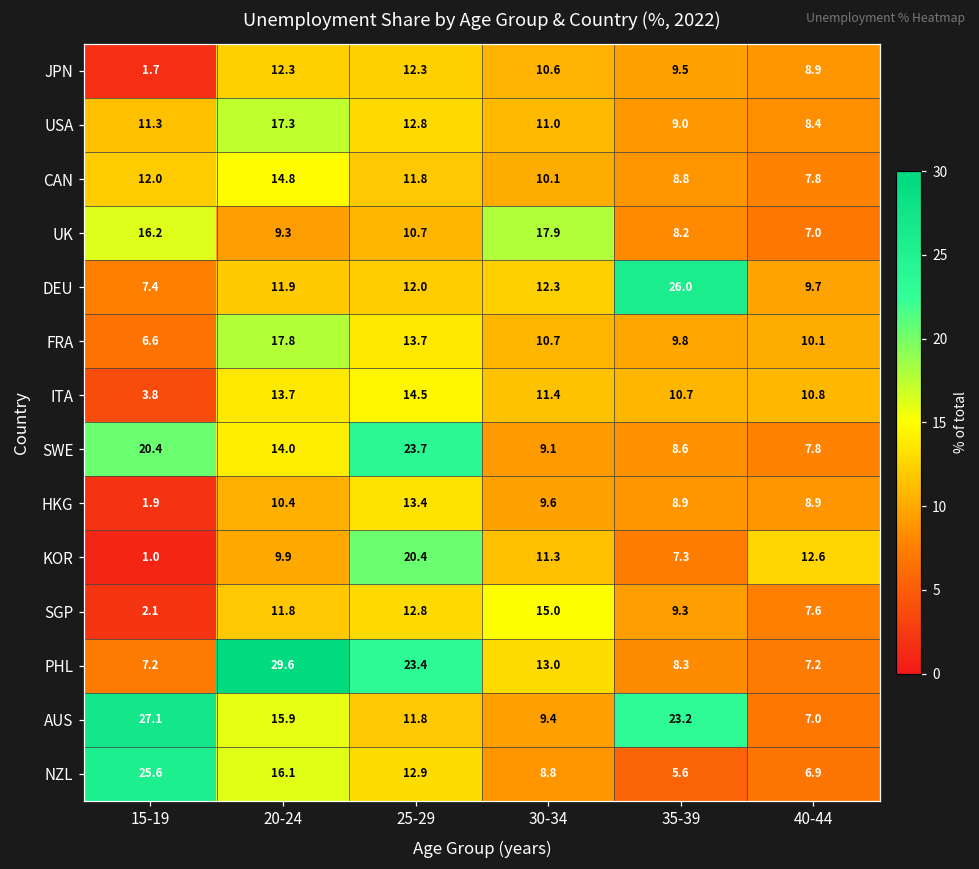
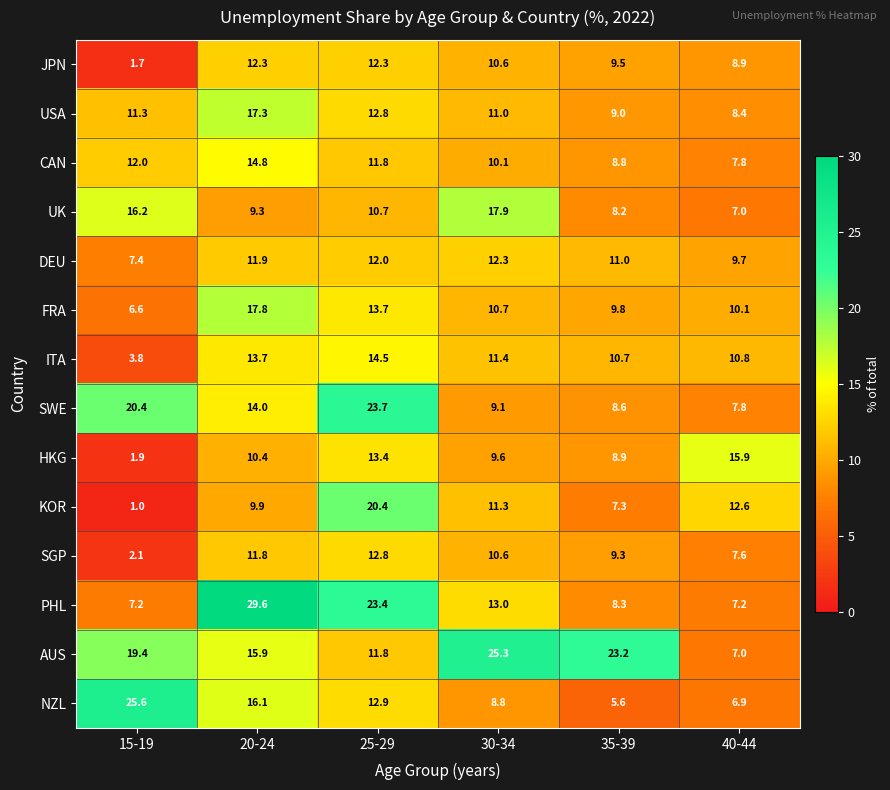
DEU, 35-39: 26.0 -> 11.0
HKG, 40-44: 8.9 -> 15.9
SGP, 30-34: 15.0 -> 10.6
AUS, 15-19: 27.1 -> 19.4
AUS, 30-34: 9.4 -> 25.3
